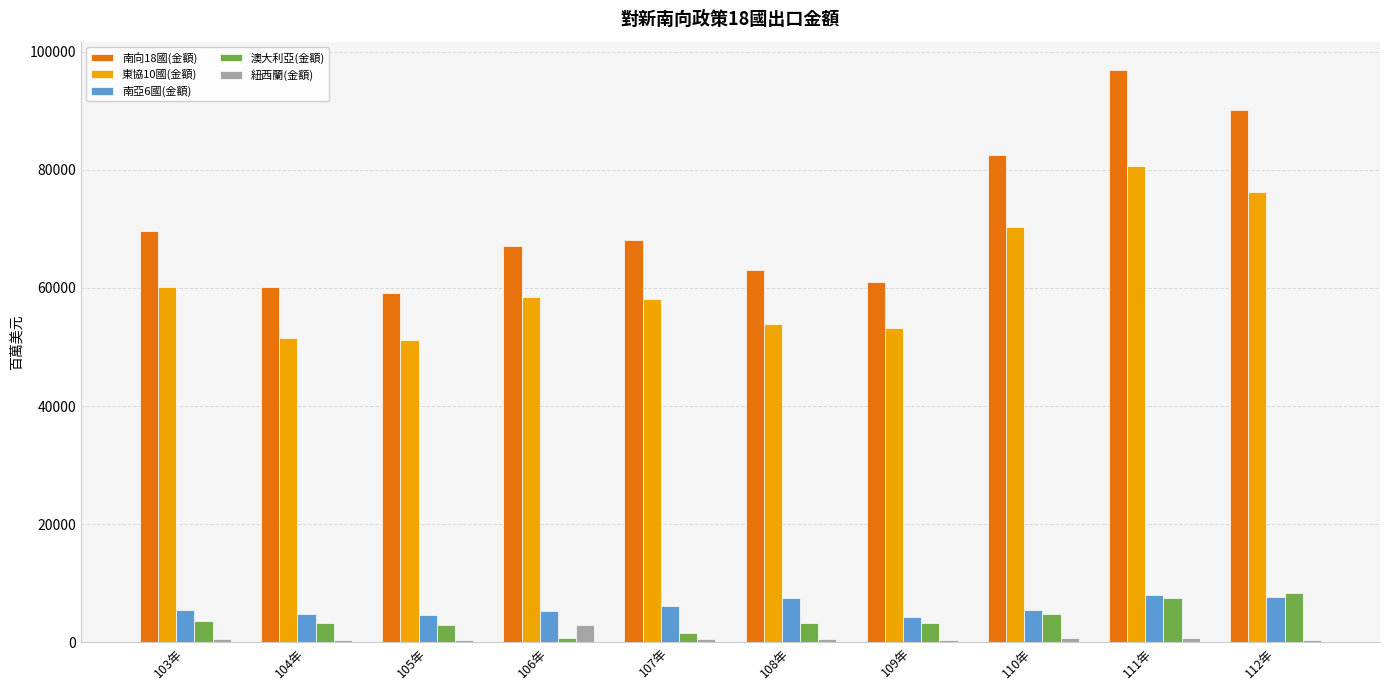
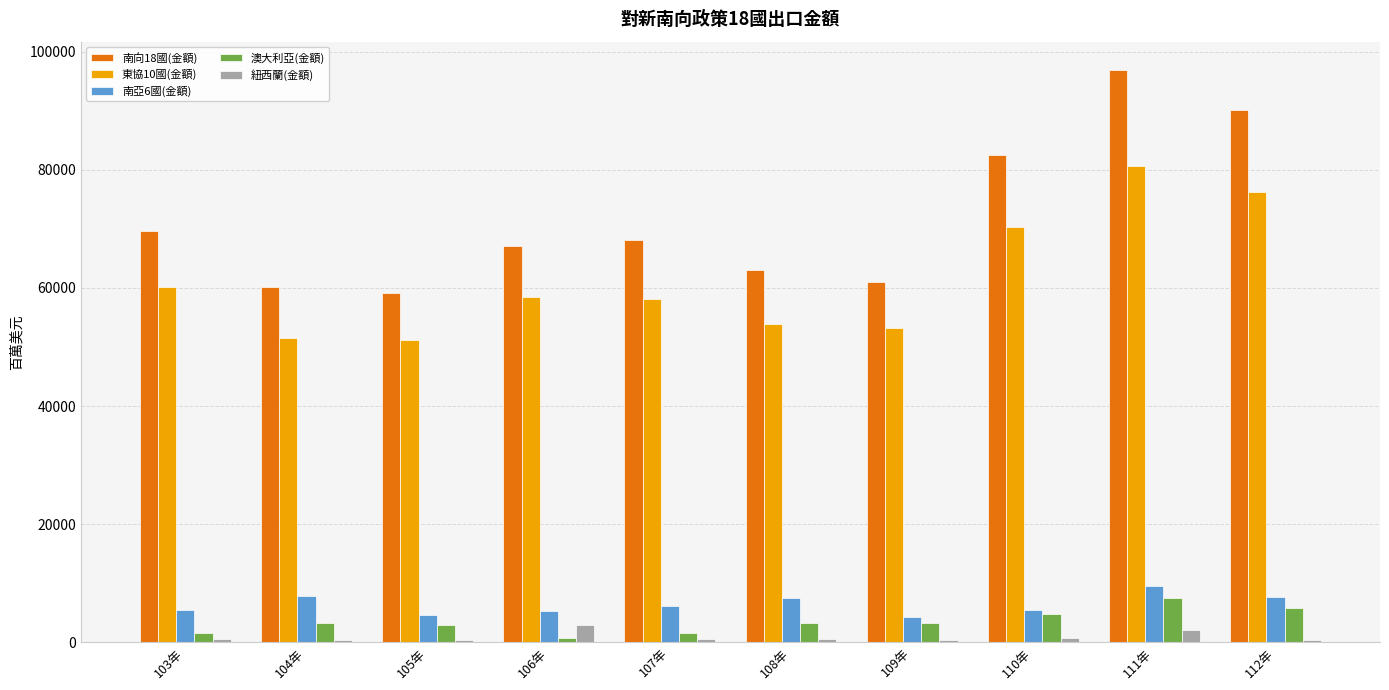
澳大利亞(金額), 103年: 4000 -> 2000
南亞6國(金額), 104年: 5000 -> 8000
南亞6國(金額), 111年: 8000 -> 10000
紐西蘭(金額), 111年: 1000 -> 2000
澳大利亞(金額), 112年: 8000 -> 6000
